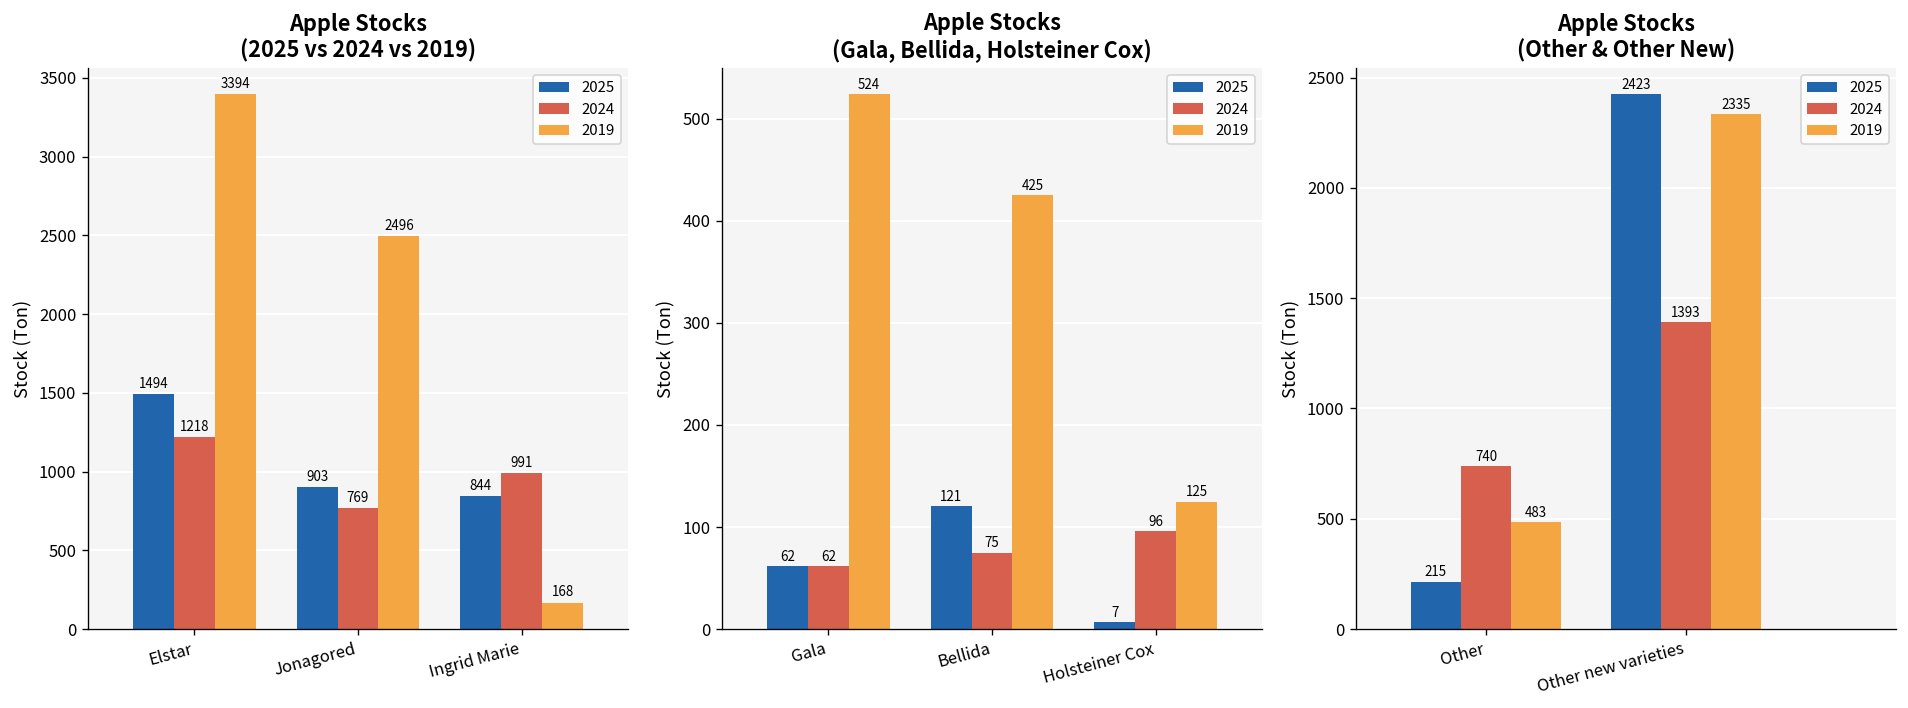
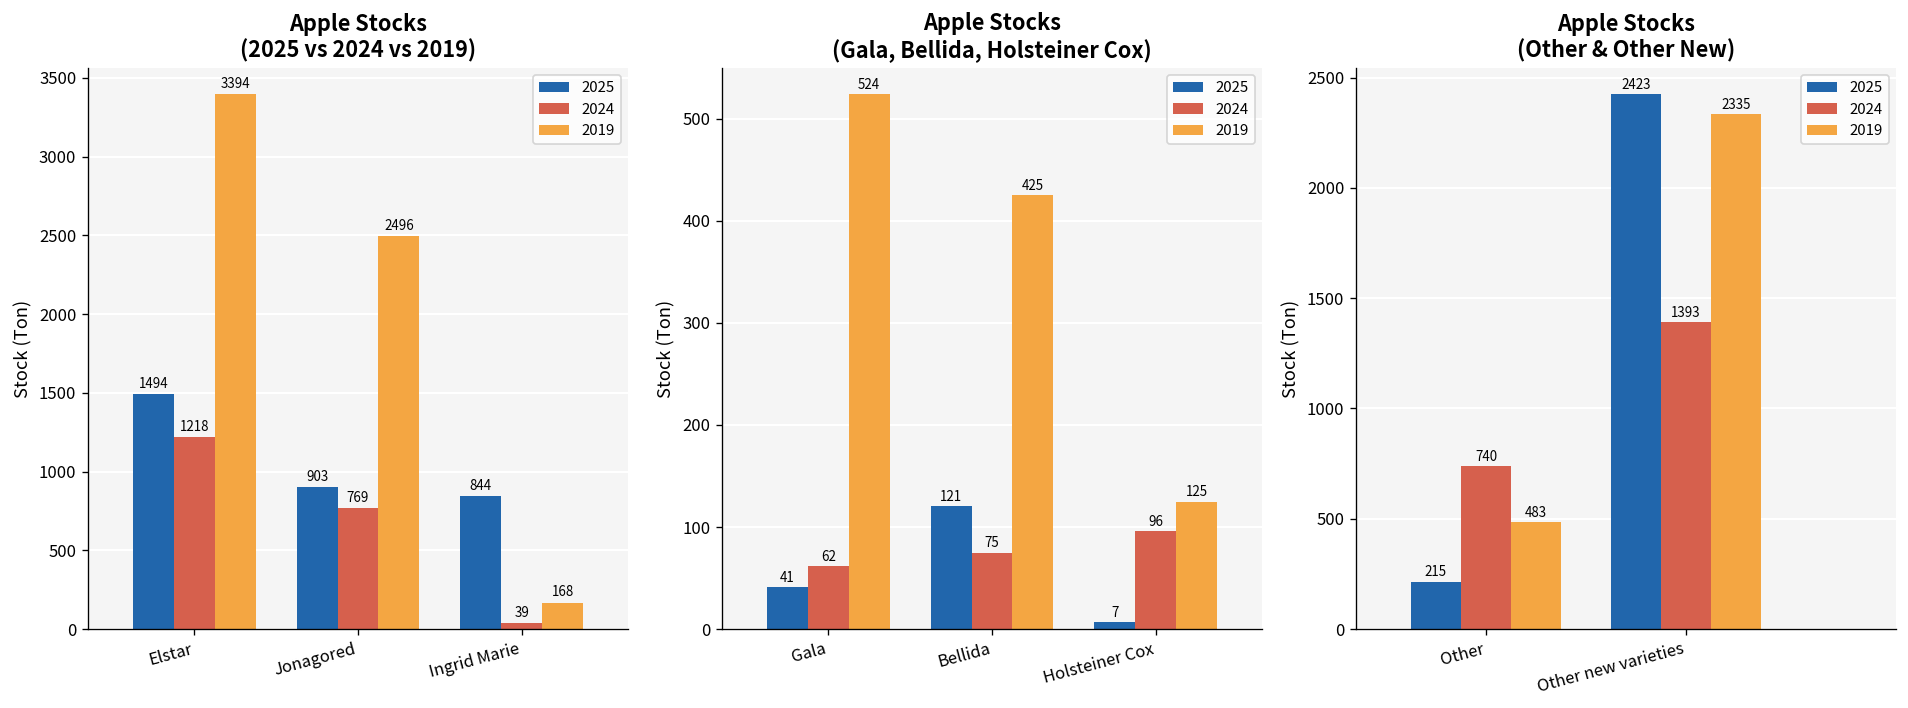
Apple Stocks (2025 vs 2024 vs 2019), 2024, Ingrid Marie: 991 -> 39
Apple Stocks (Gala, Bellida, Holsteiner Cox), 2025, Gala: 62 -> 41
